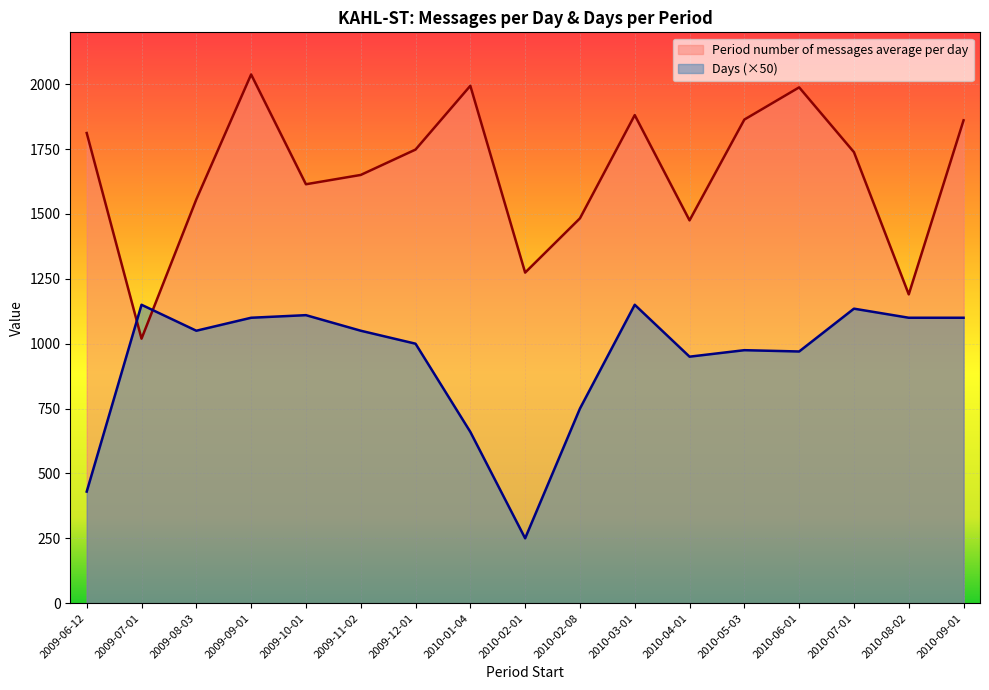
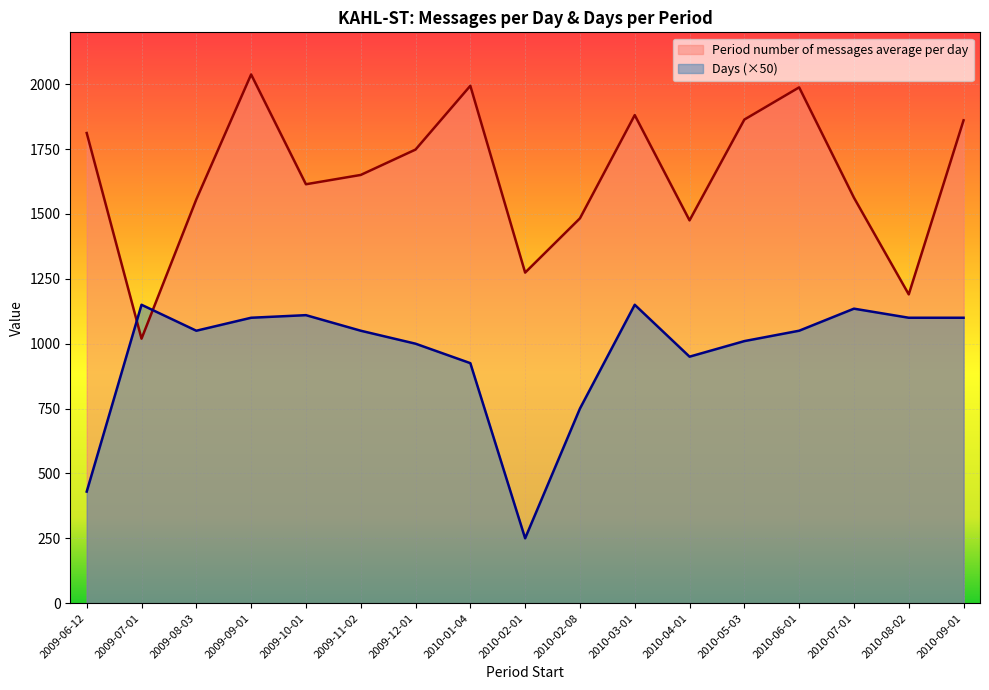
Days (×50), 2010-01-04: 660 -> 930
Days (×50), 2010-05-03: 980 -> 1010
Days (×50), 2010-06-01: 970 -> 1050
Period number of messages average per day, 2010-07-01: 1740 -> 1560
